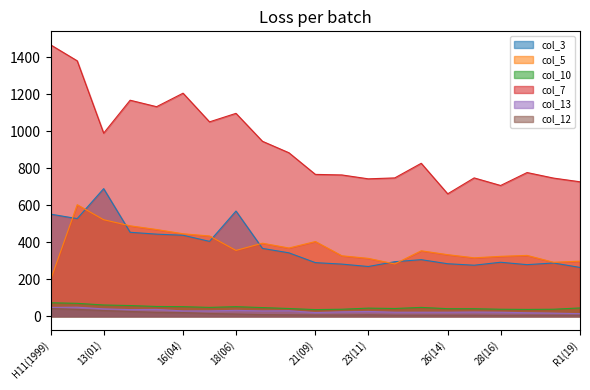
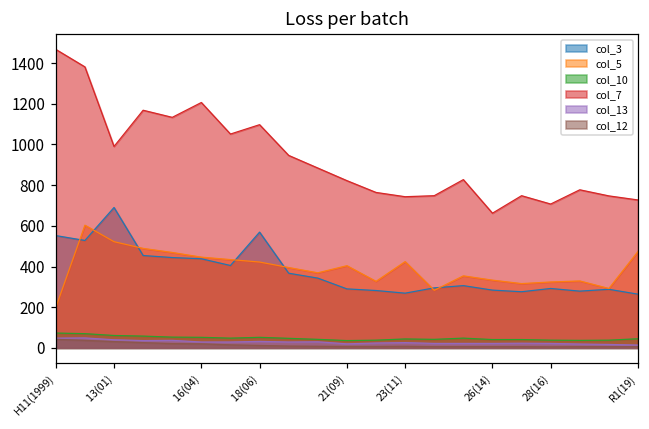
col_5, 18(06): 360 -> 420
col_7, 21(09): 770 -> 820
col_5, 23(11): 310 -> 420
col_5, R1(19): 300 -> 470
